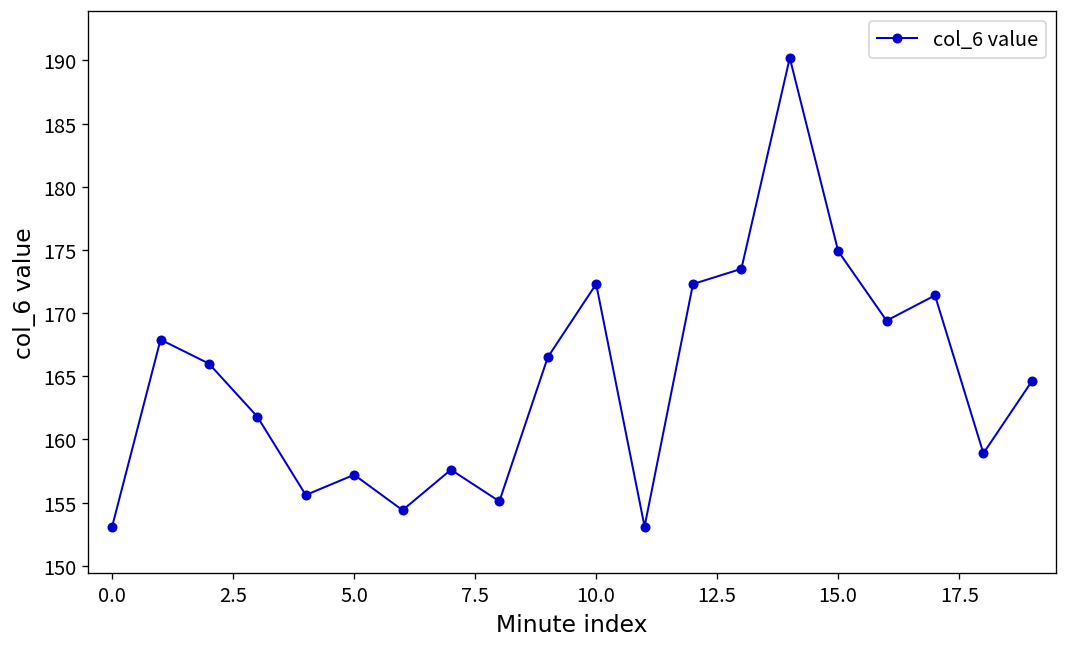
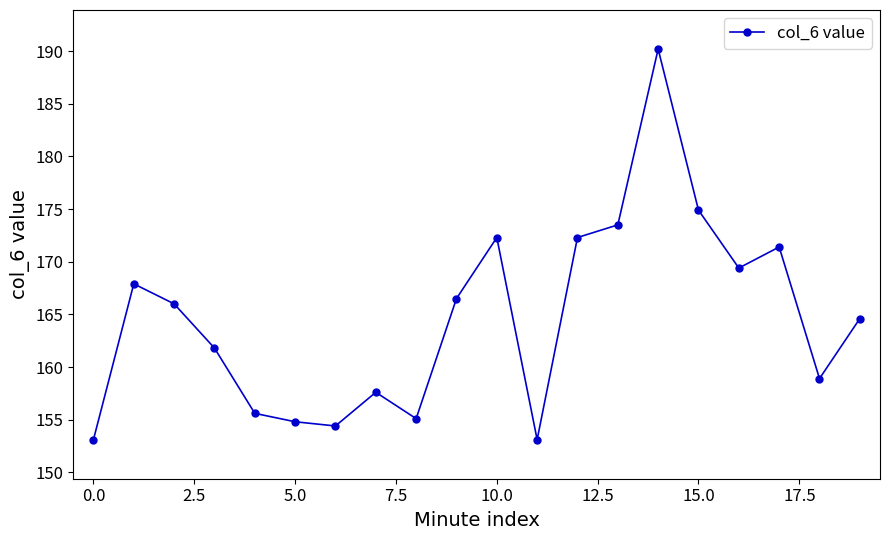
5.0: 157.2 -> 154.8
